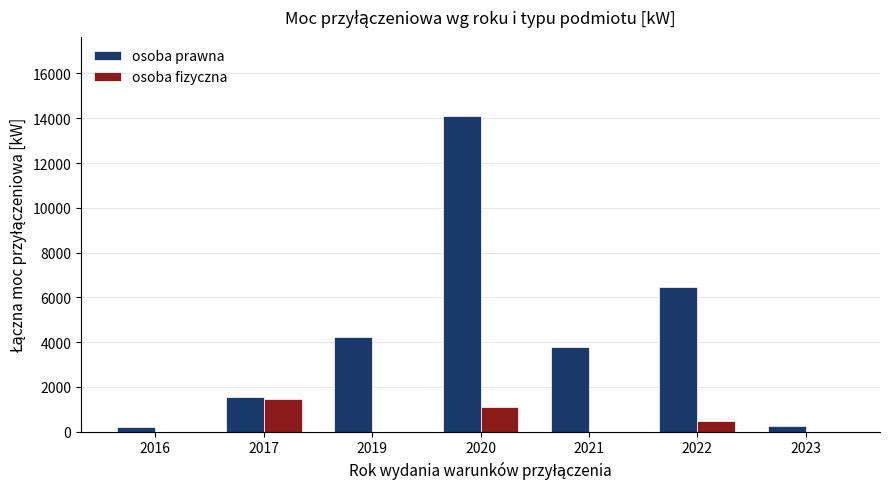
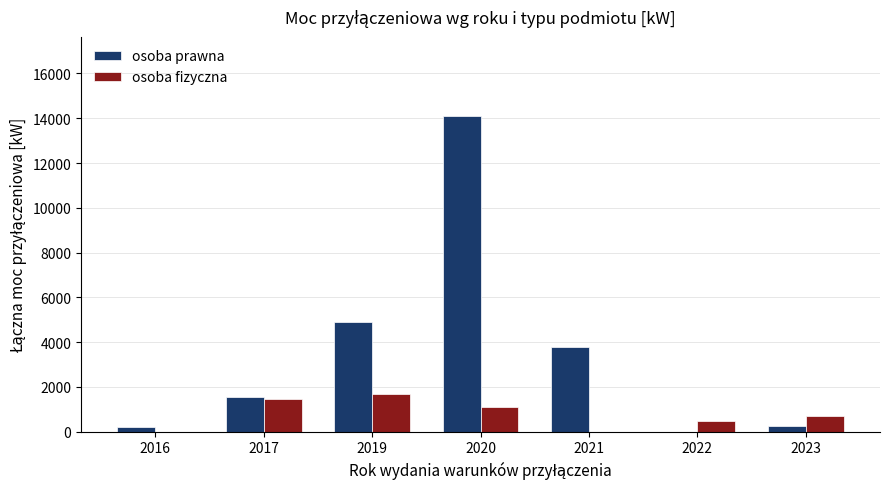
osoba prawna, 2019: 4200 -> 4900
osoba fizyczna, 2019: 0 -> 1700
osoba prawna, 2022: 6500 -> 0
osoba fizyczna, 2023: 0 -> 700
